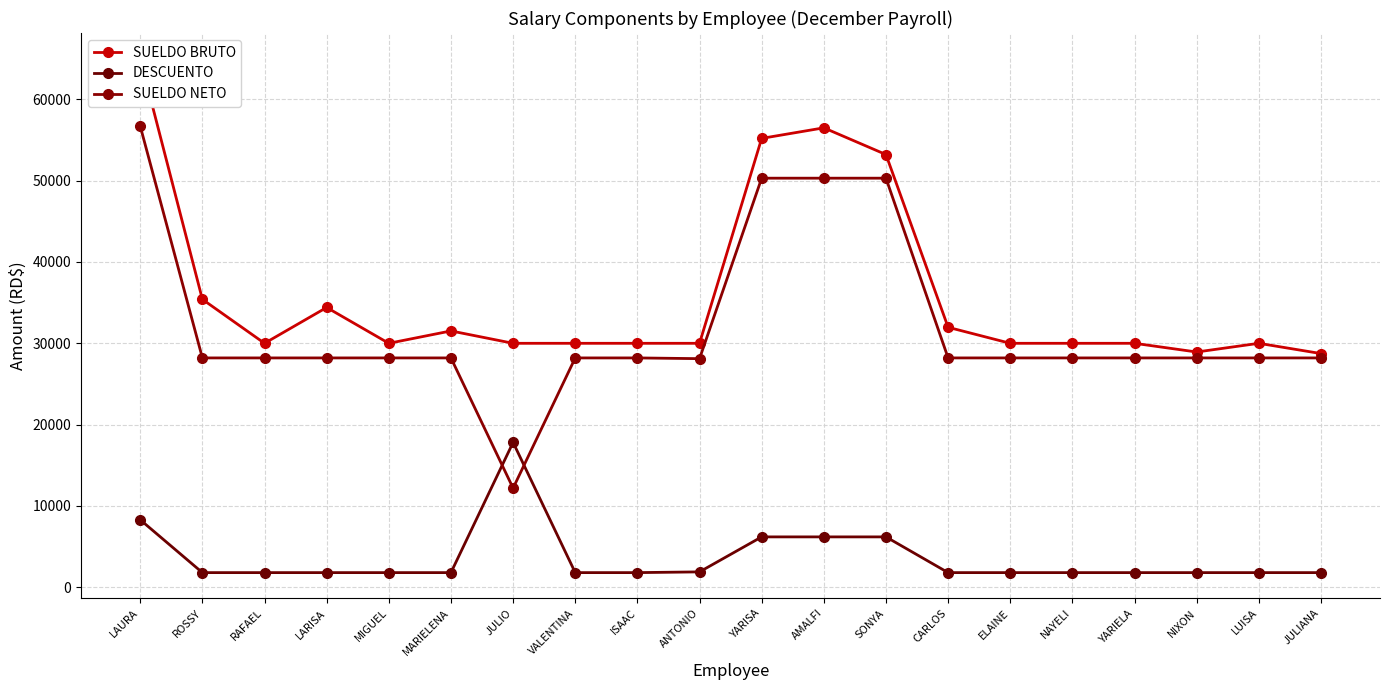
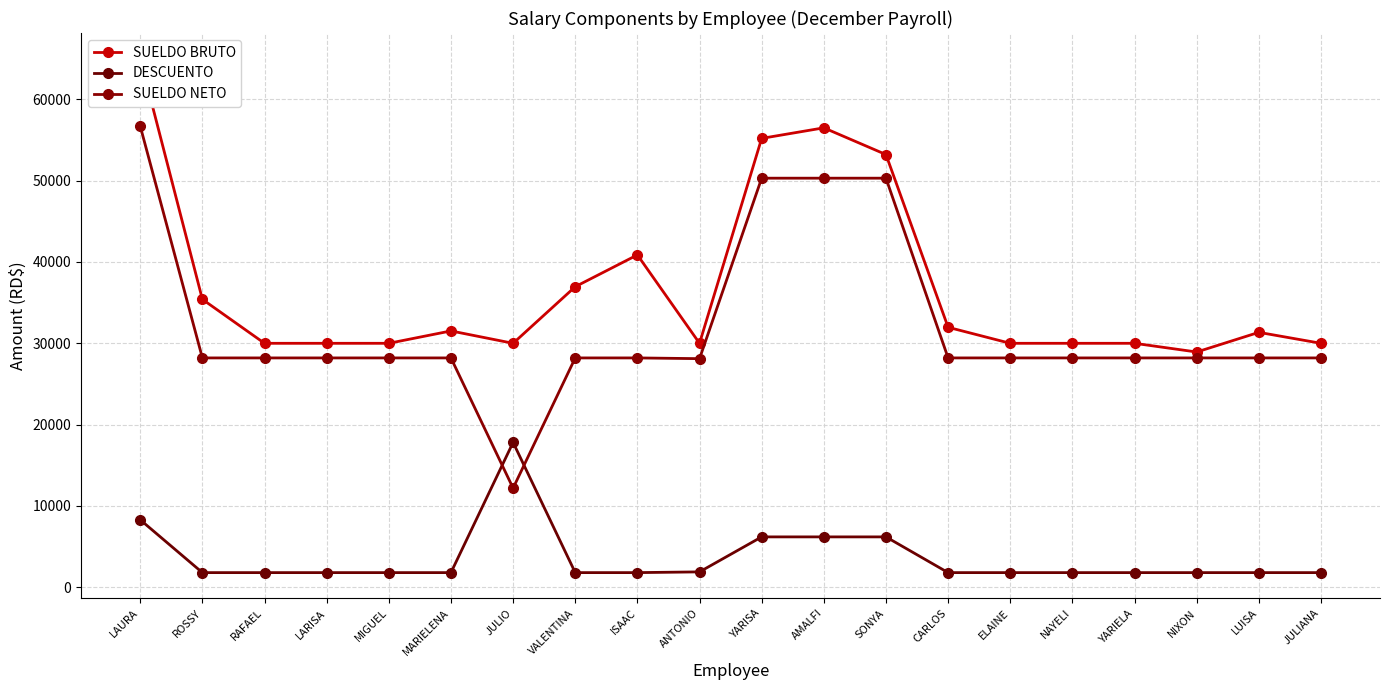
SUELDO BRUTO, LARISA: 34000 -> 30000
SUELDO BRUTO, VALENTINA: 30000 -> 37000
SUELDO BRUTO, ISAAC: 30000 -> 41000
SUELDO BRUTO, LUISA: 30000 -> 31000
SUELDO BRUTO, JULIANA: 29000 -> 30000
